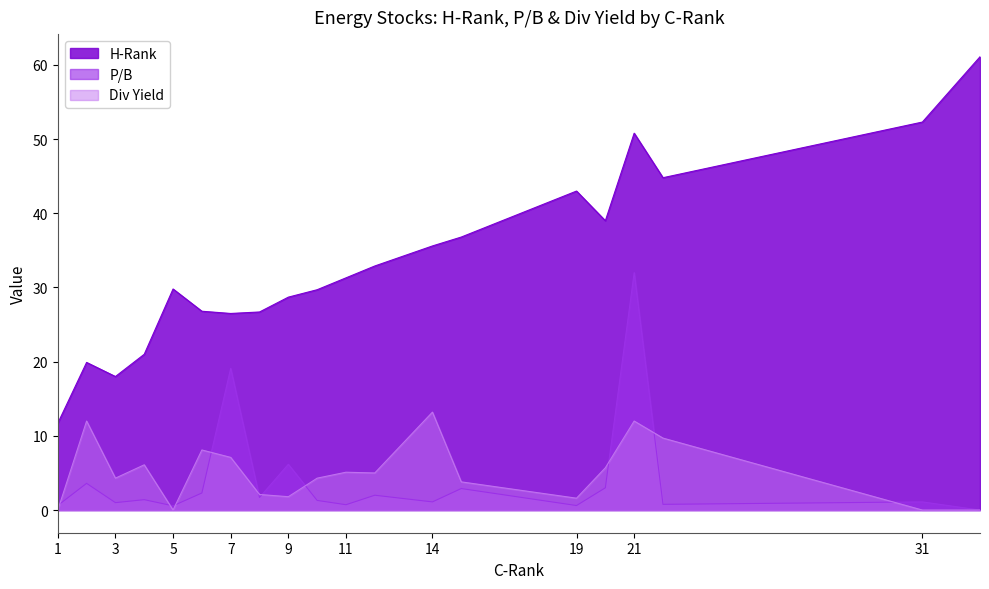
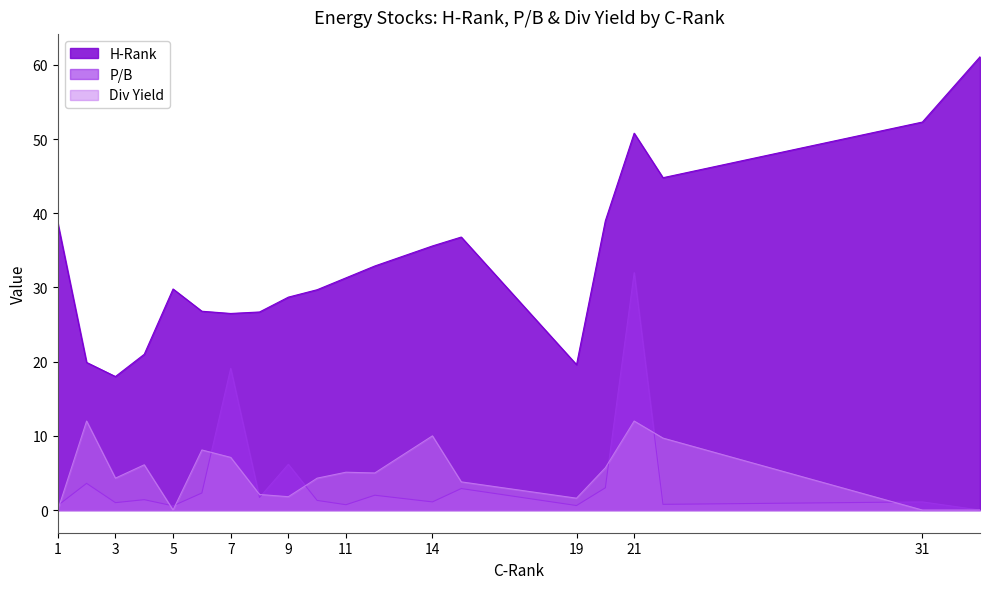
H-Rank, 1: 12 -> 39
Div Yield, 14: 13 -> 10
H-Rank, 19: 43 -> 20
